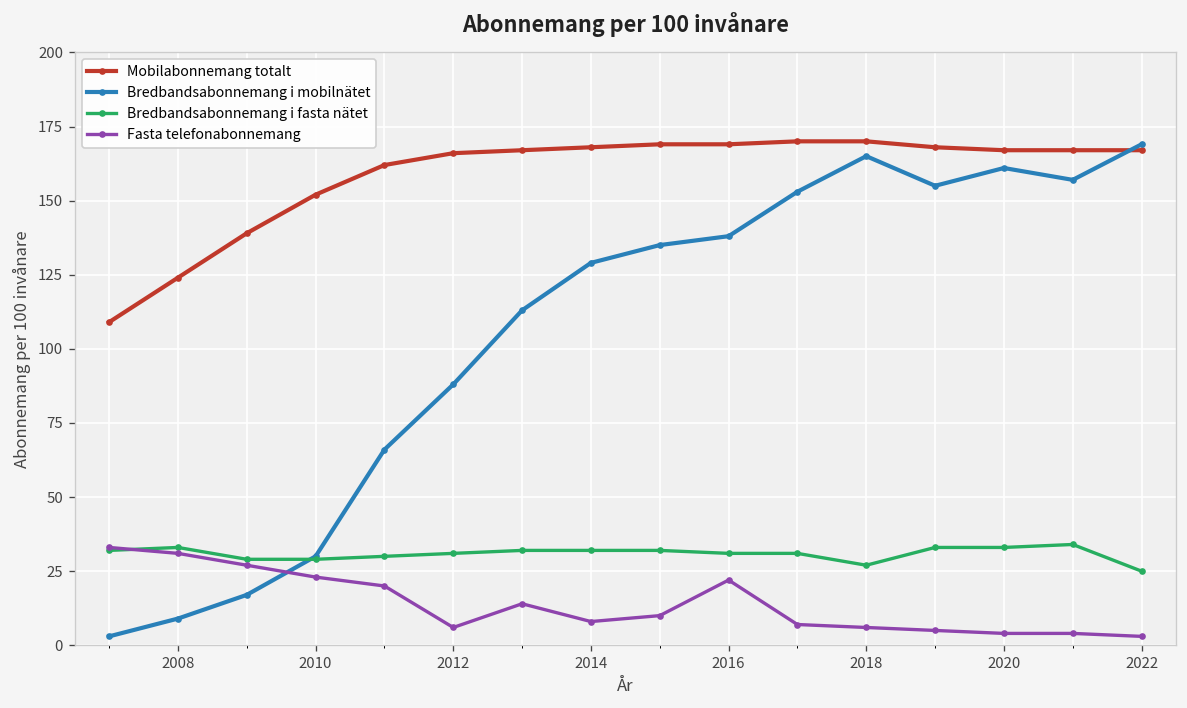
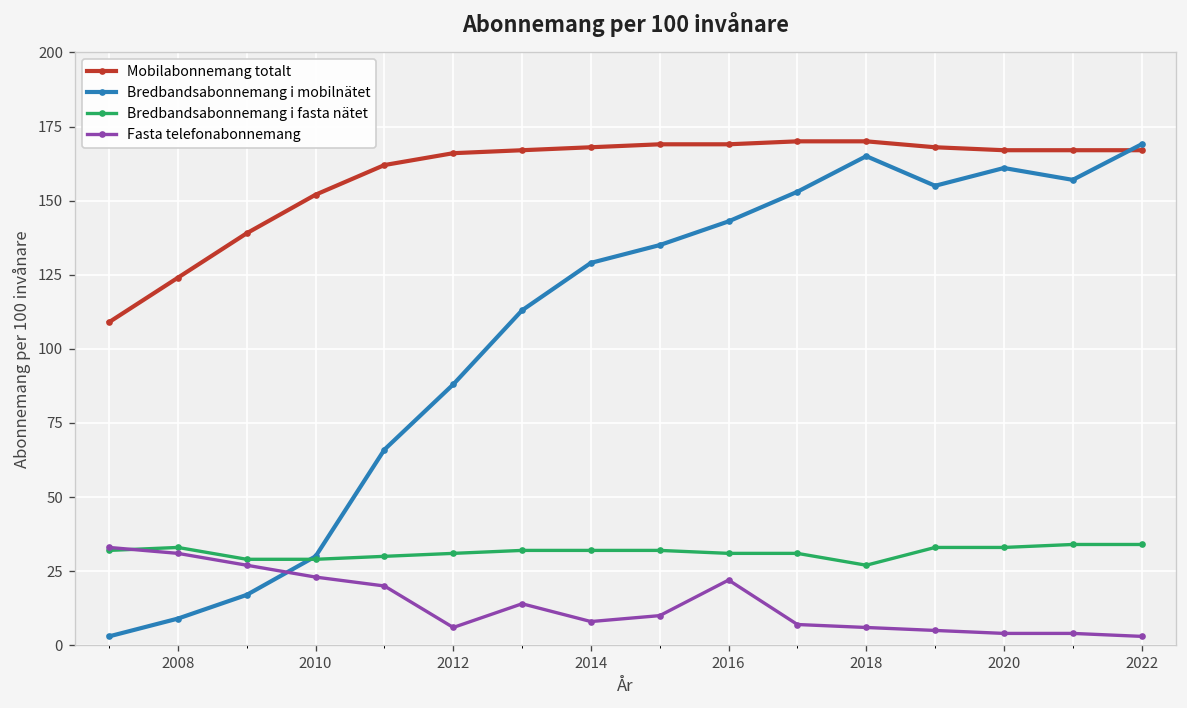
Bredbandsabonnemang i mobilnätet, 2016: 138 -> 143
Bredbandsabonnemang i fasta nätet, 2022: 25 -> 34
